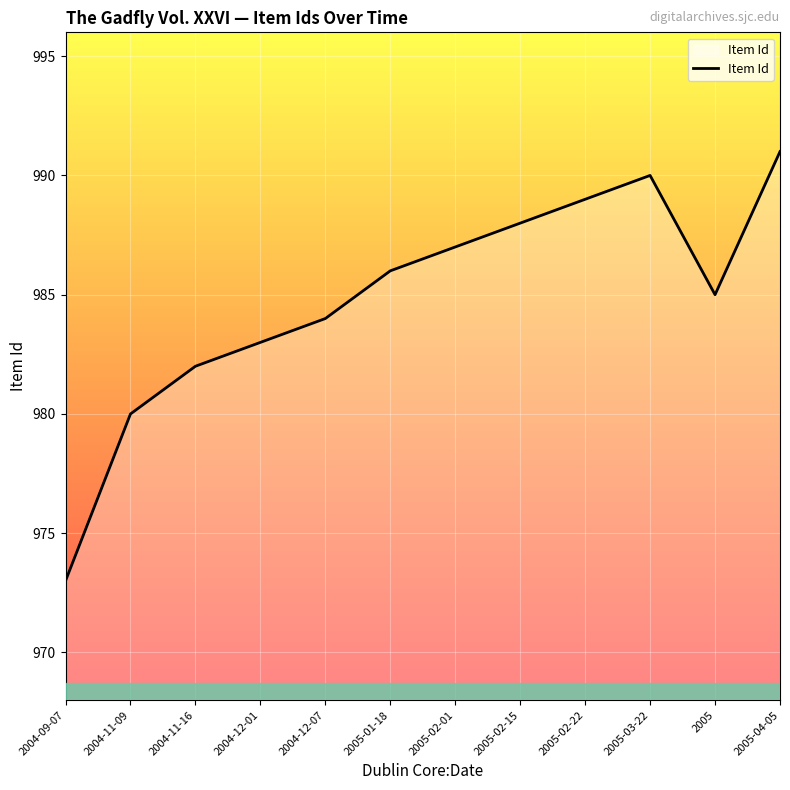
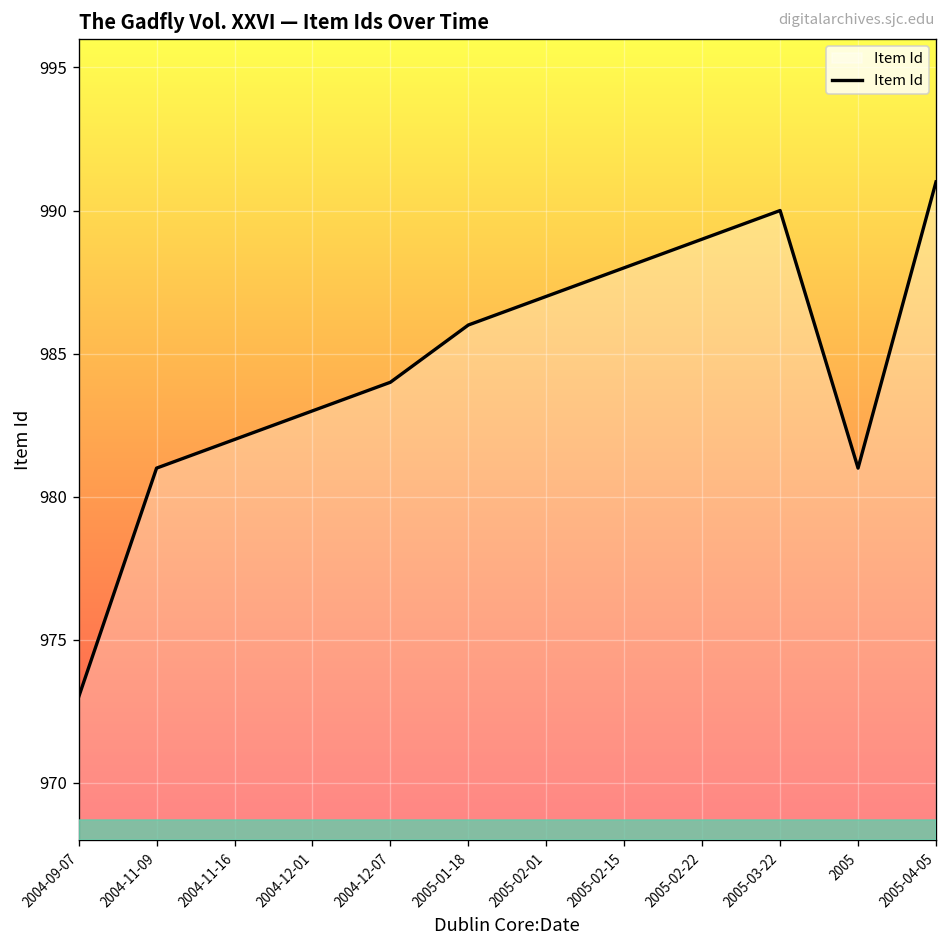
2004-11-09: 980 -> 981
2005: 985 -> 981
